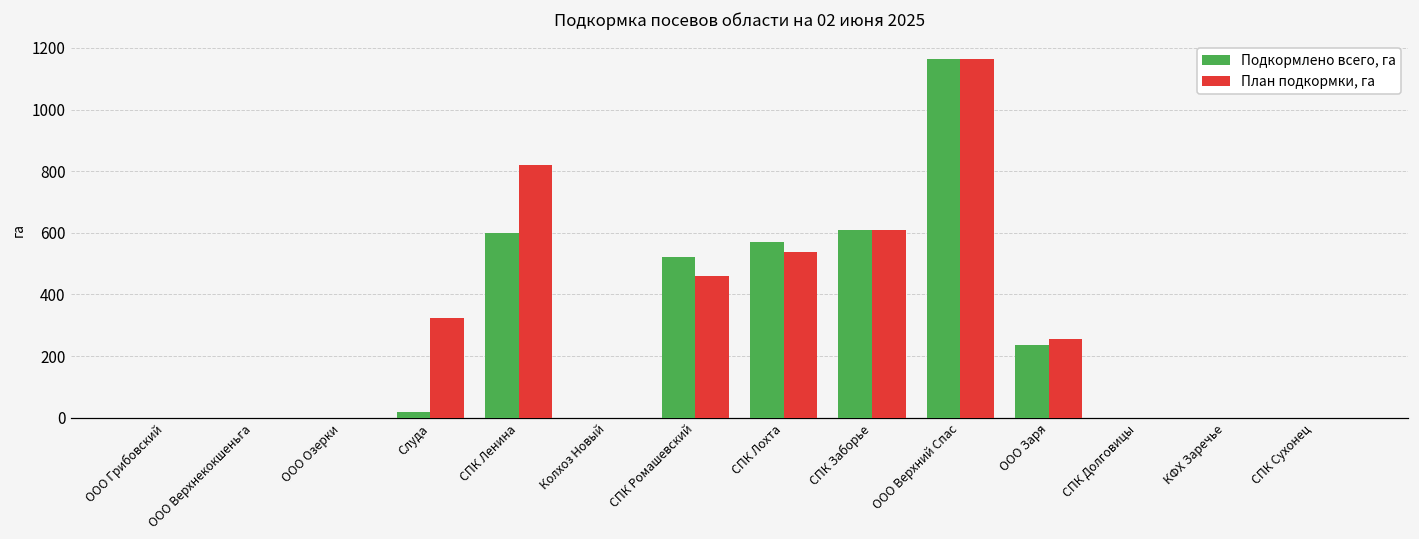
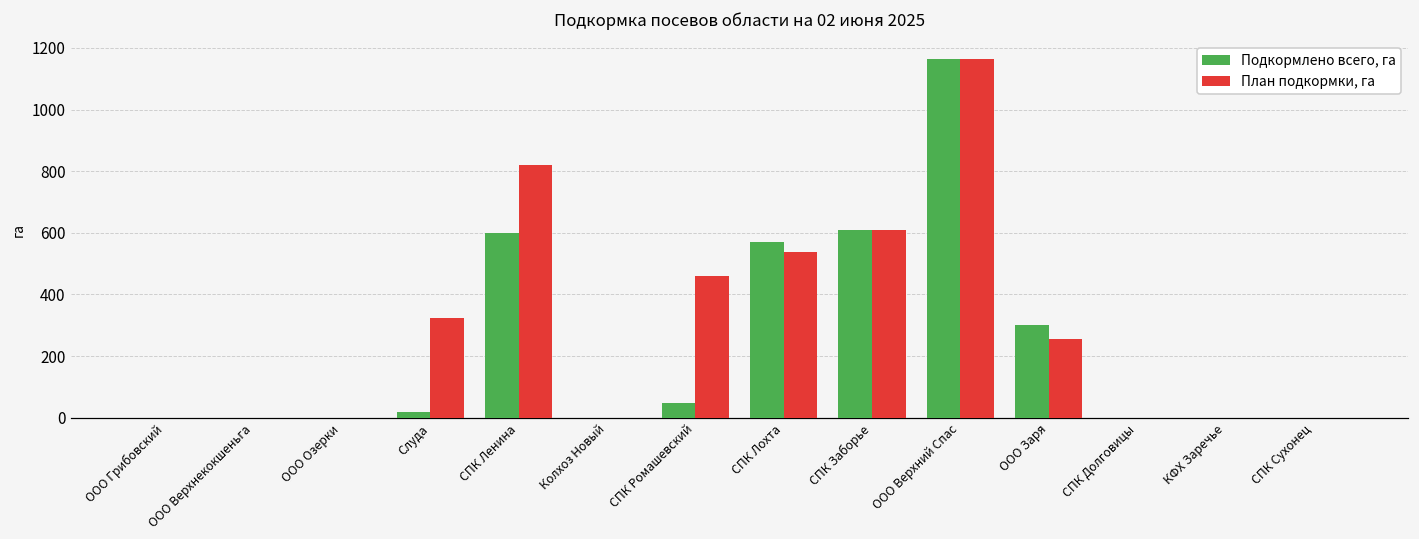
Подкормлено всего, га, СПК Ромашевский: 520 -> 50
Подкормлено всего, га, ООО Заря: 240 -> 300
